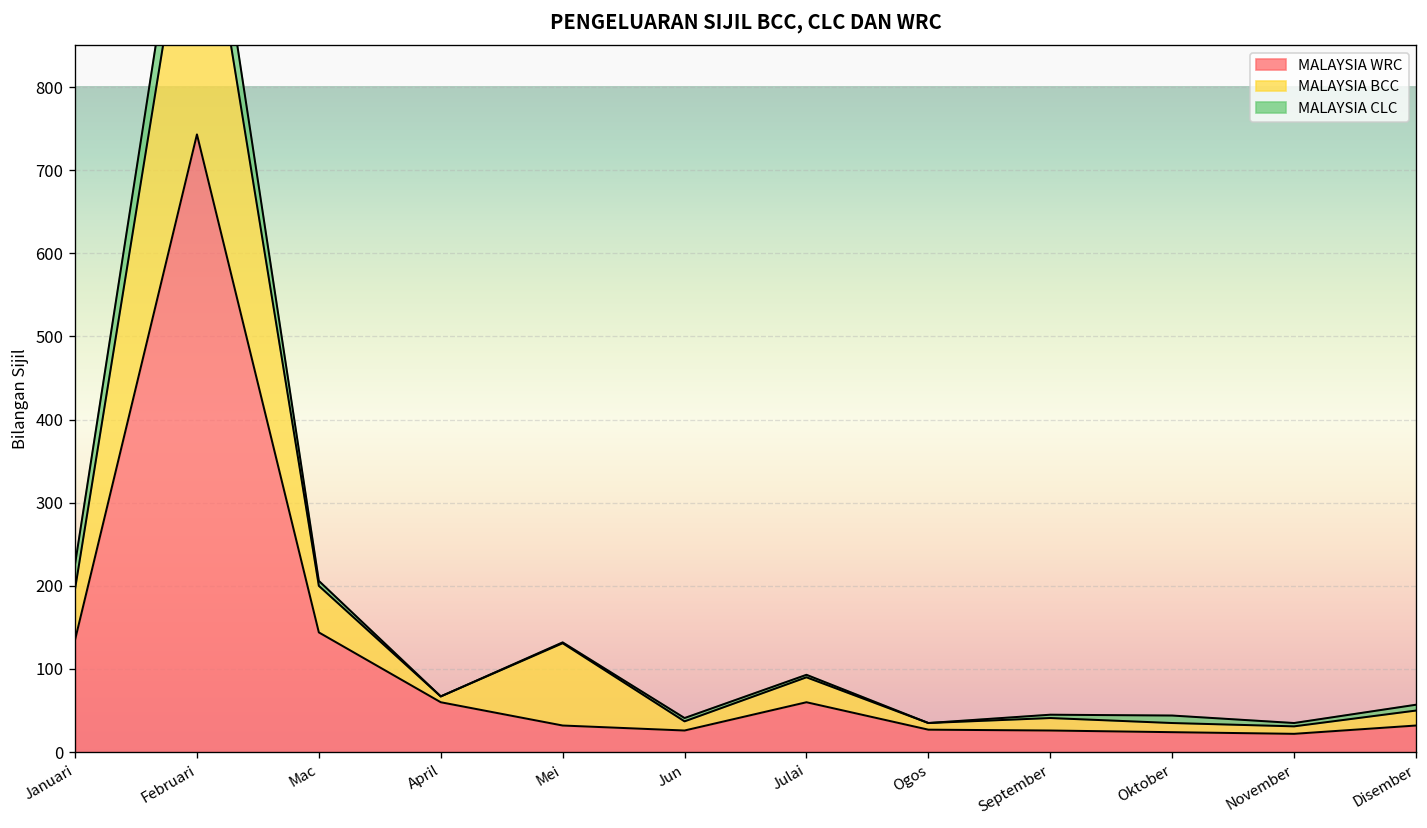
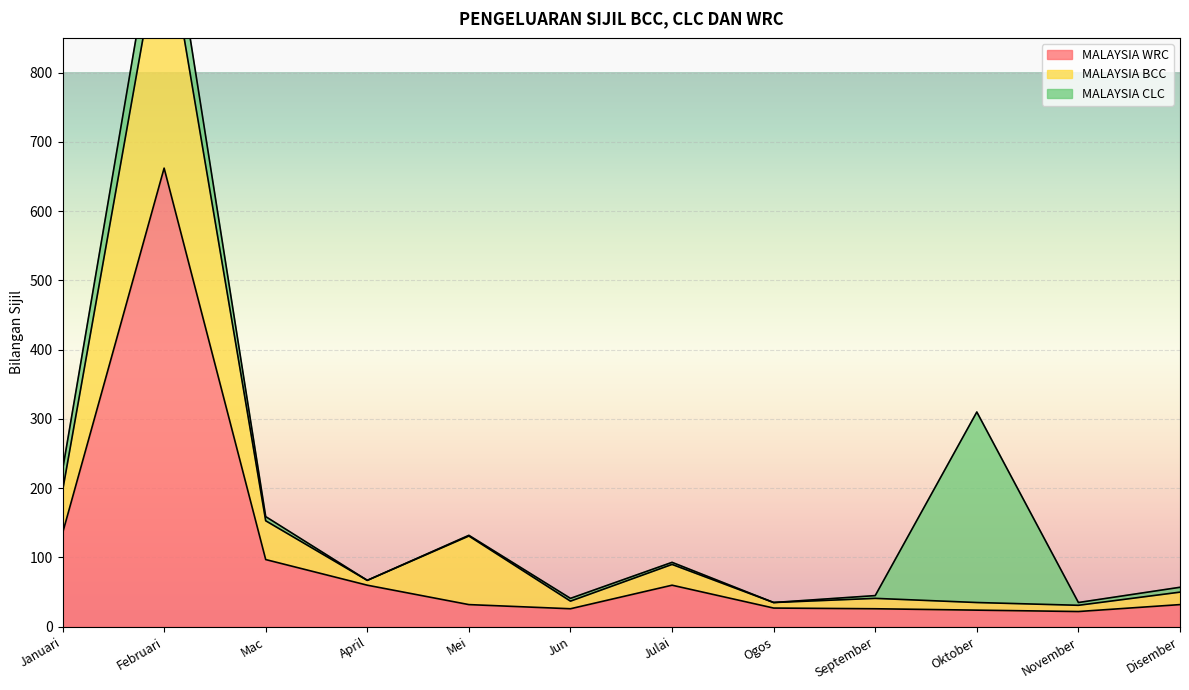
MALAYSIA WRC, Februari: 740 -> 660
MALAYSIA WRC, Mac: 140 -> 100
MALAYSIA CLC, Oktober: 10 -> 280
